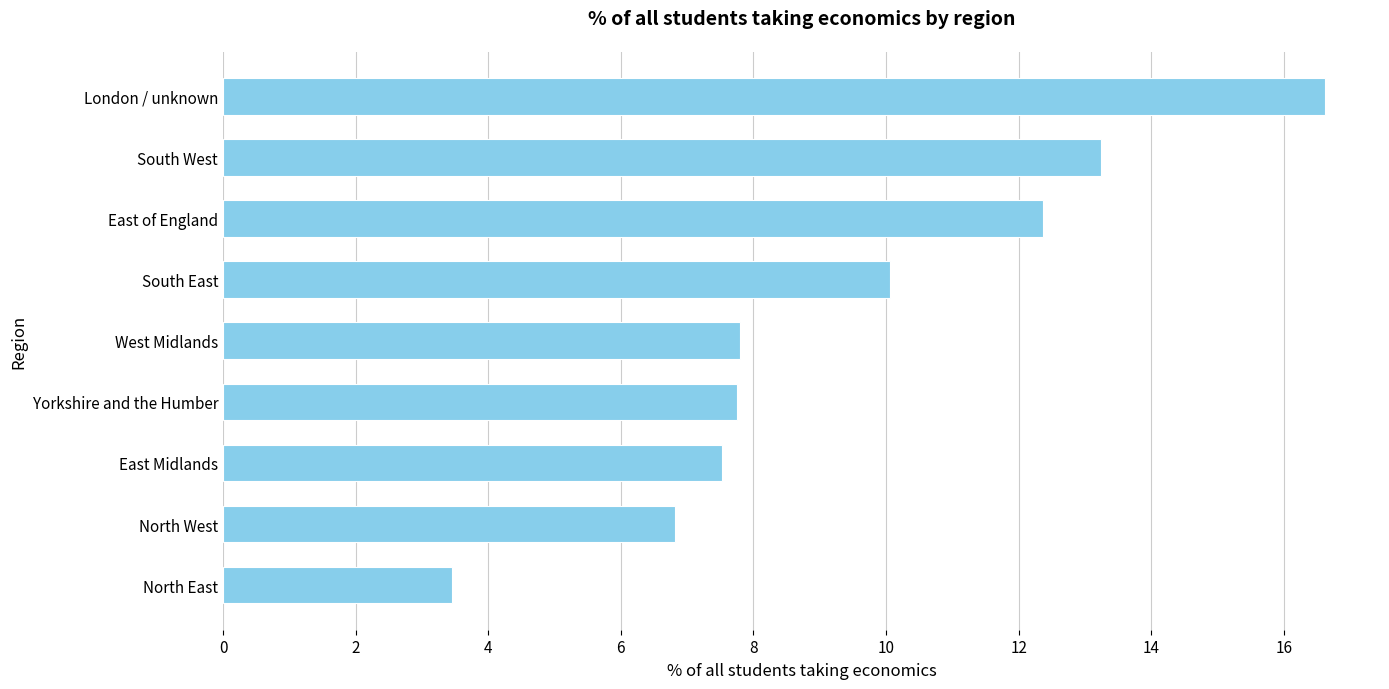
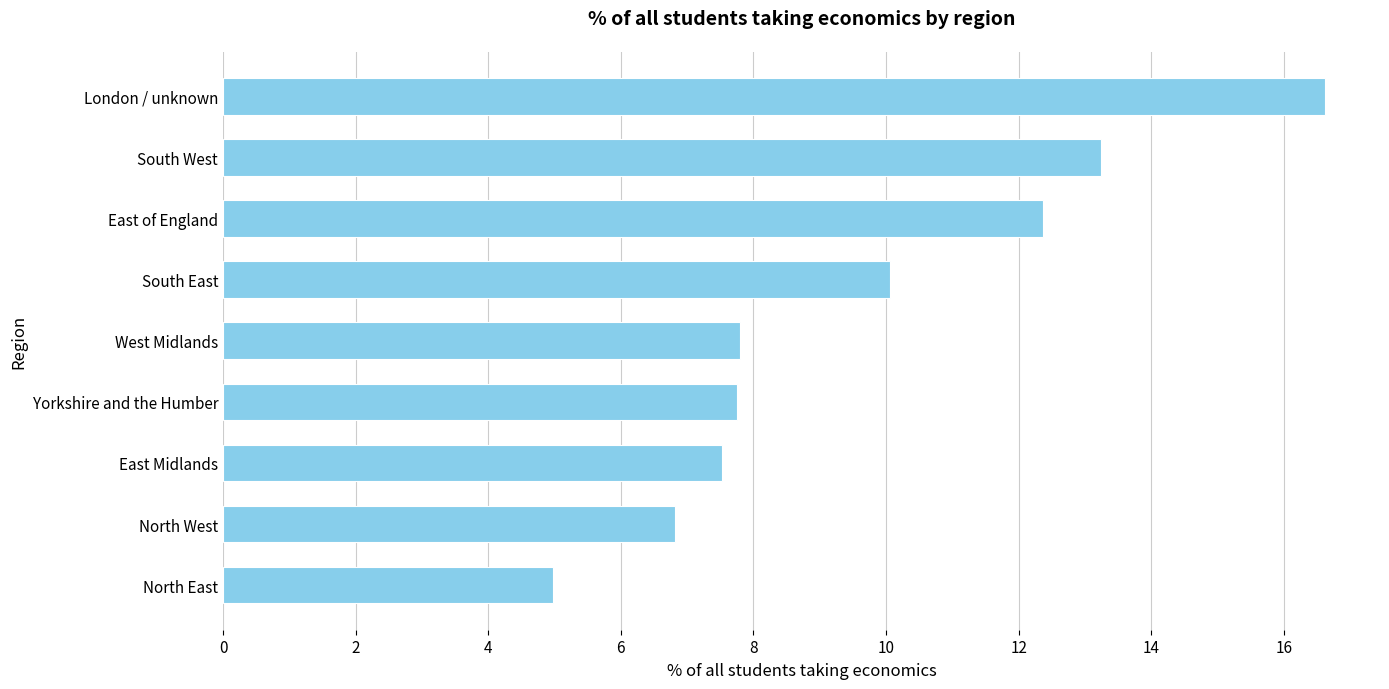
North East: 3.5 -> 5.0
